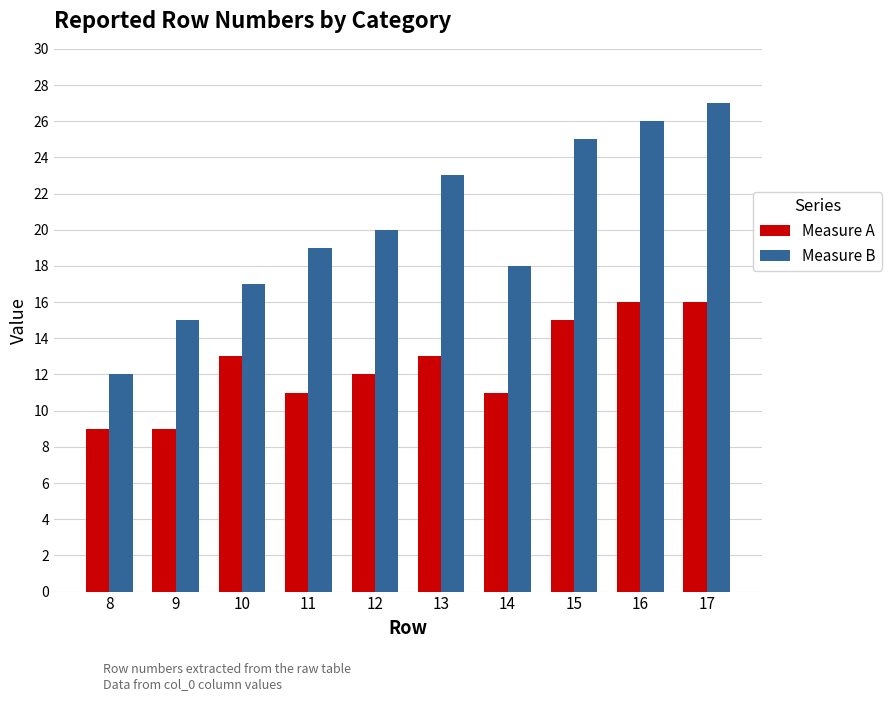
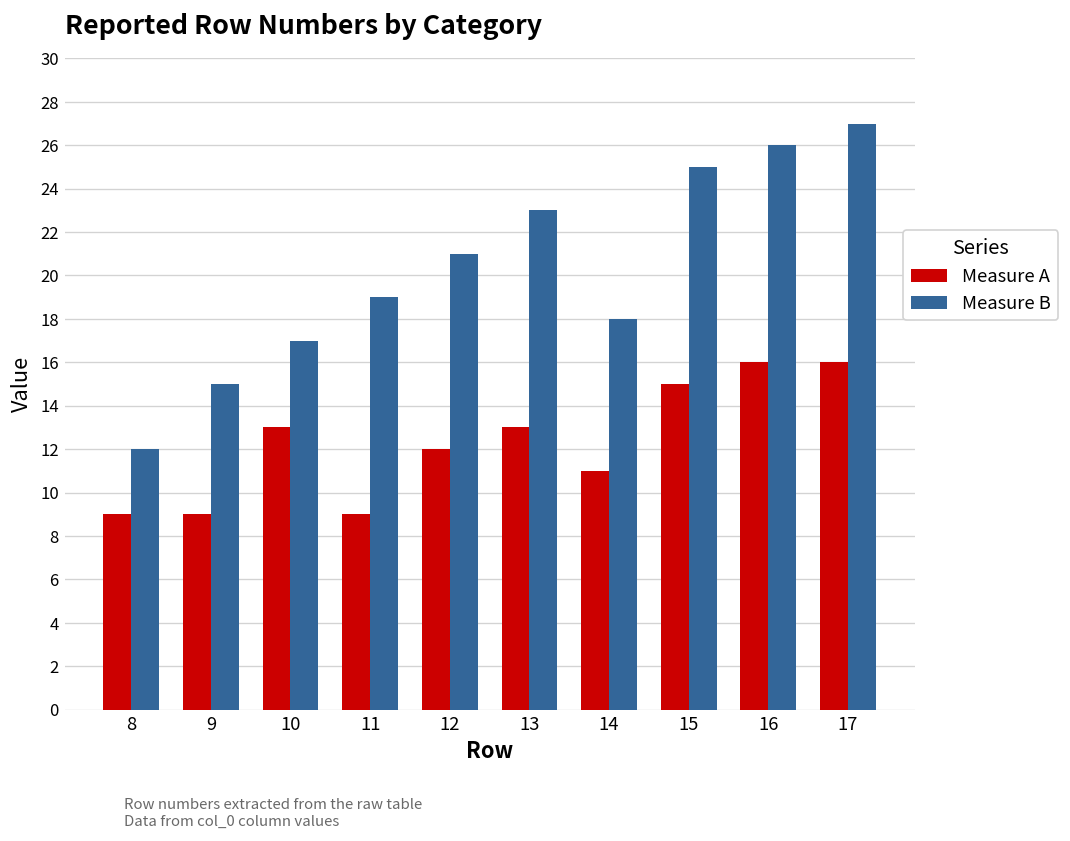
Measure A, 11: 11 -> 9
Measure B, 12: 20 -> 21
